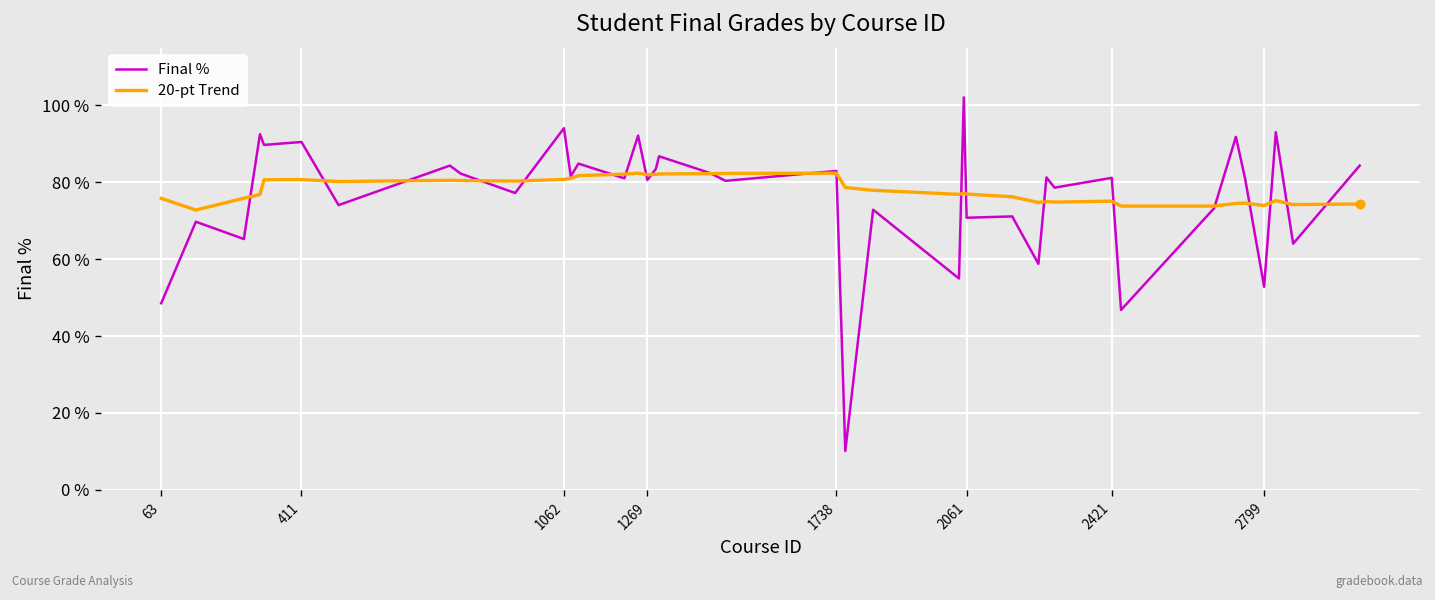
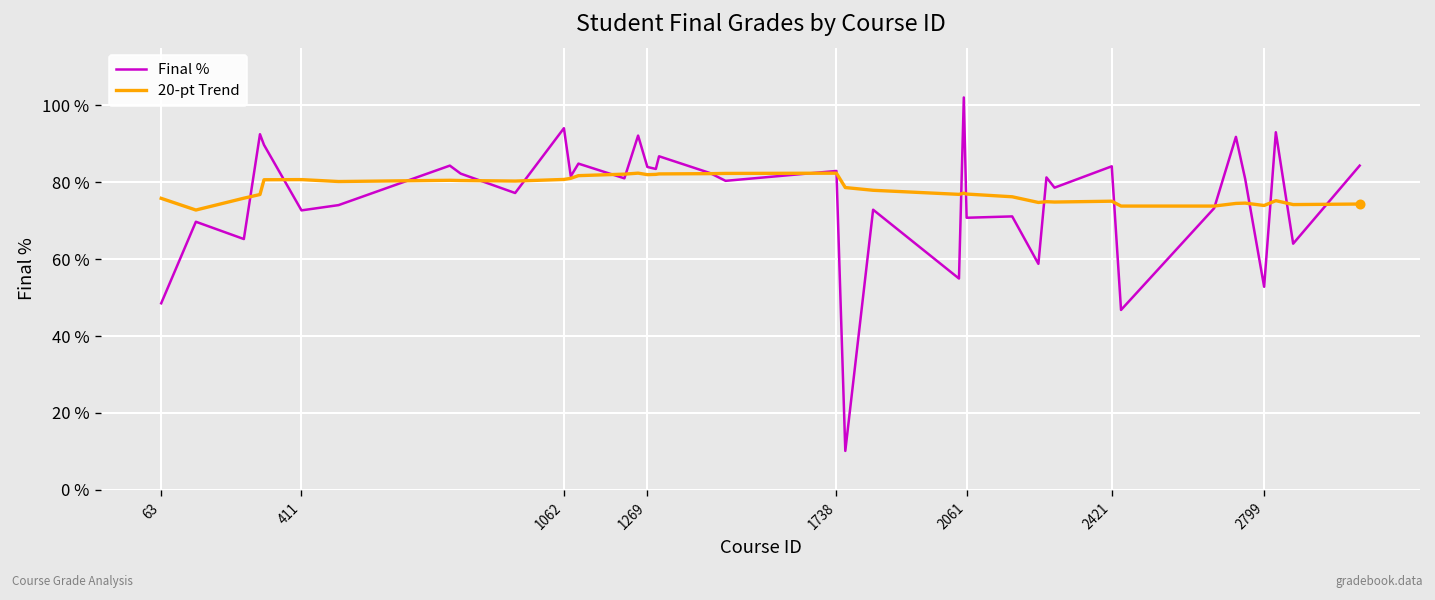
Final %, 411: 91 % -> 73 %
Final %, 1269: 81 % -> 84 %
Final %, 2421: 81 % -> 84 %
